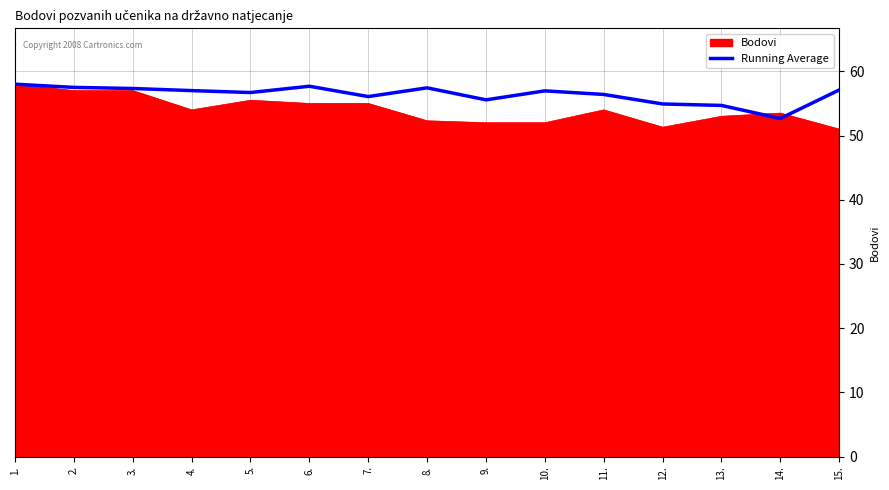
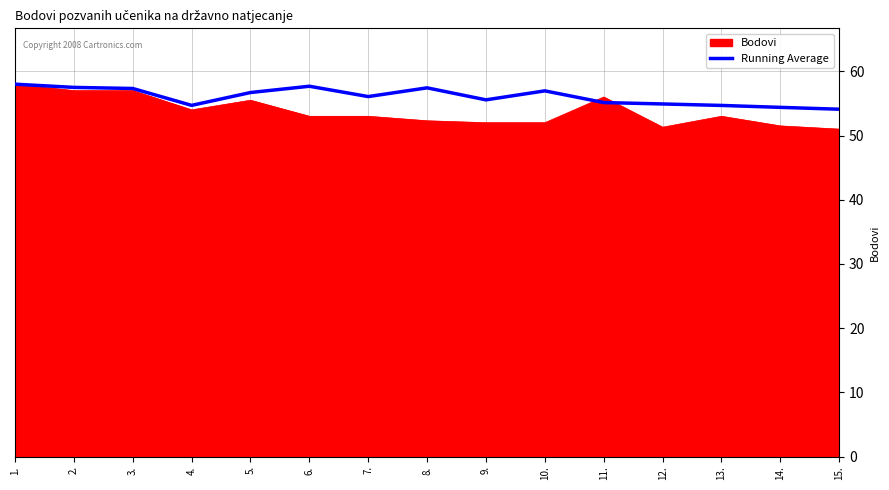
Running Average, 4.: 57 -> 55
Bodovi, 6.: 55 -> 53
Bodovi, 7.: 55 -> 53
Bodovi, 11.: 54 -> 56
Running Average, 11.: 56 -> 55
Bodovi, 14.: 54 -> 52
Running Average, 14.: 53 -> 54
Running Average, 15.: 57 -> 54
